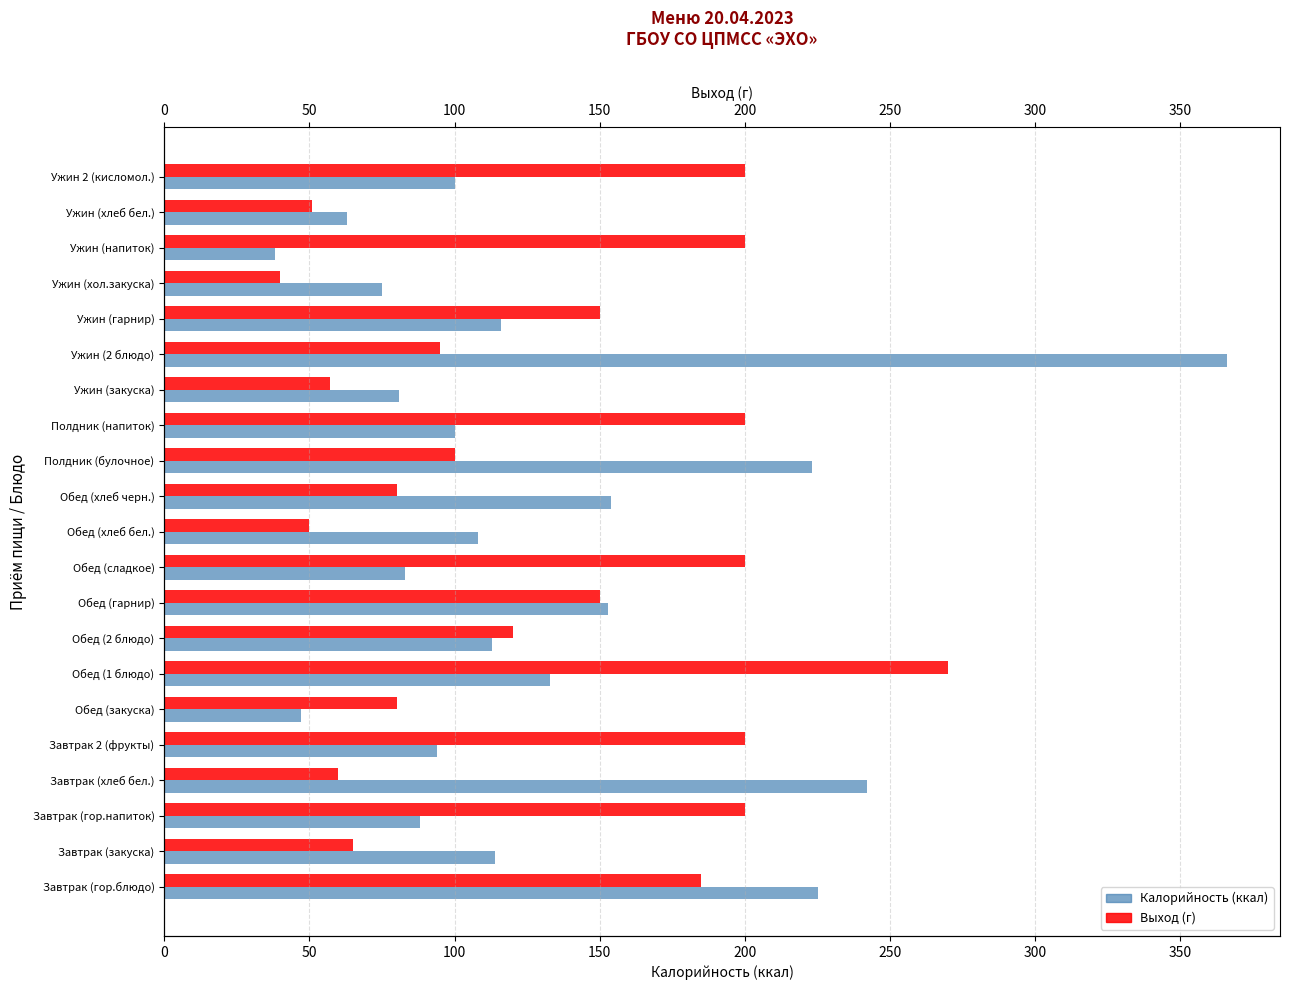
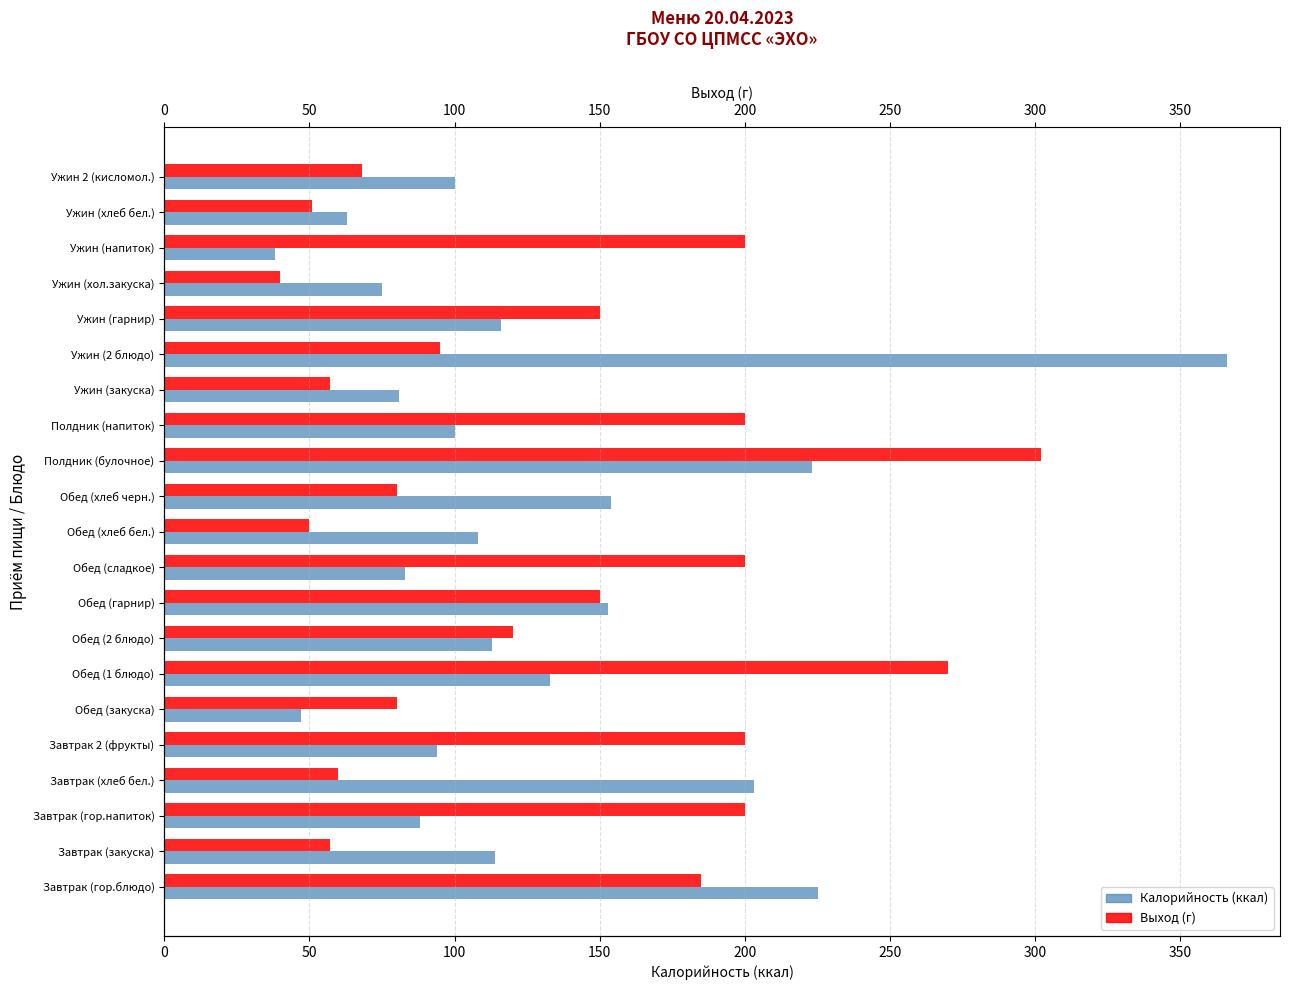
Выход (г), Ужин 2 (кисломол.): 200 -> 68
Выход (г), Полдник (булочное): 100 -> 302
Калорийность (ккал), Завтрак (хлеб бел.): 242 -> 203
Выход (г), Завтрак (закуска): 65 -> 57
